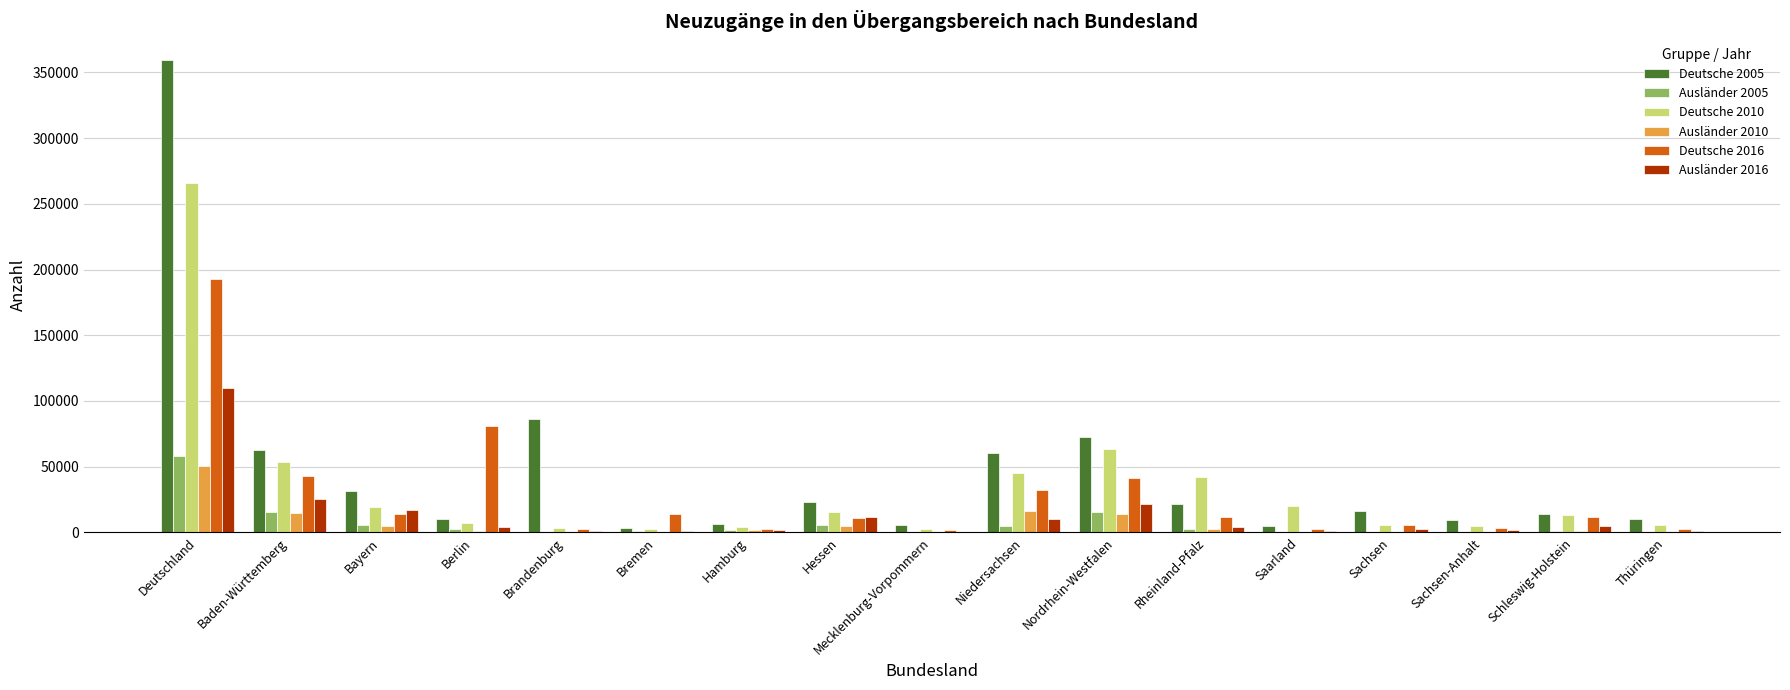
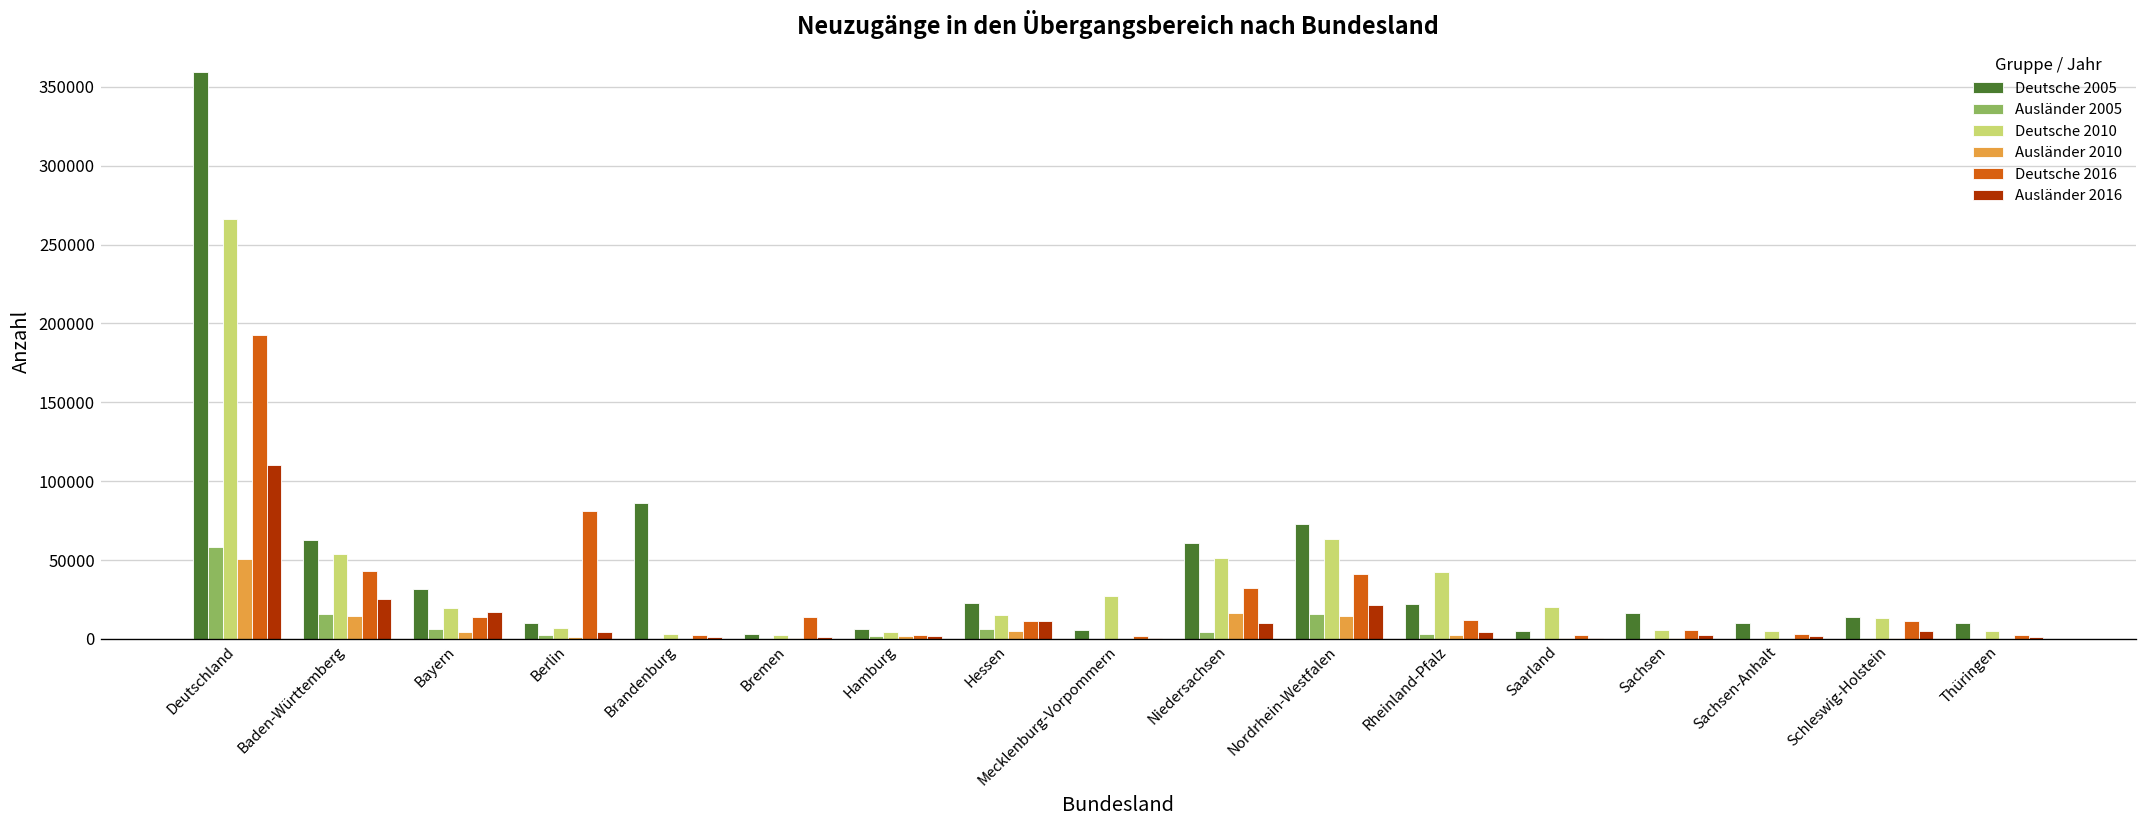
Deutsche 2010, Mecklenburg-Vorpommern: 3000 -> 27000
Deutsche 2010, Niedersachsen: 45000 -> 51000
